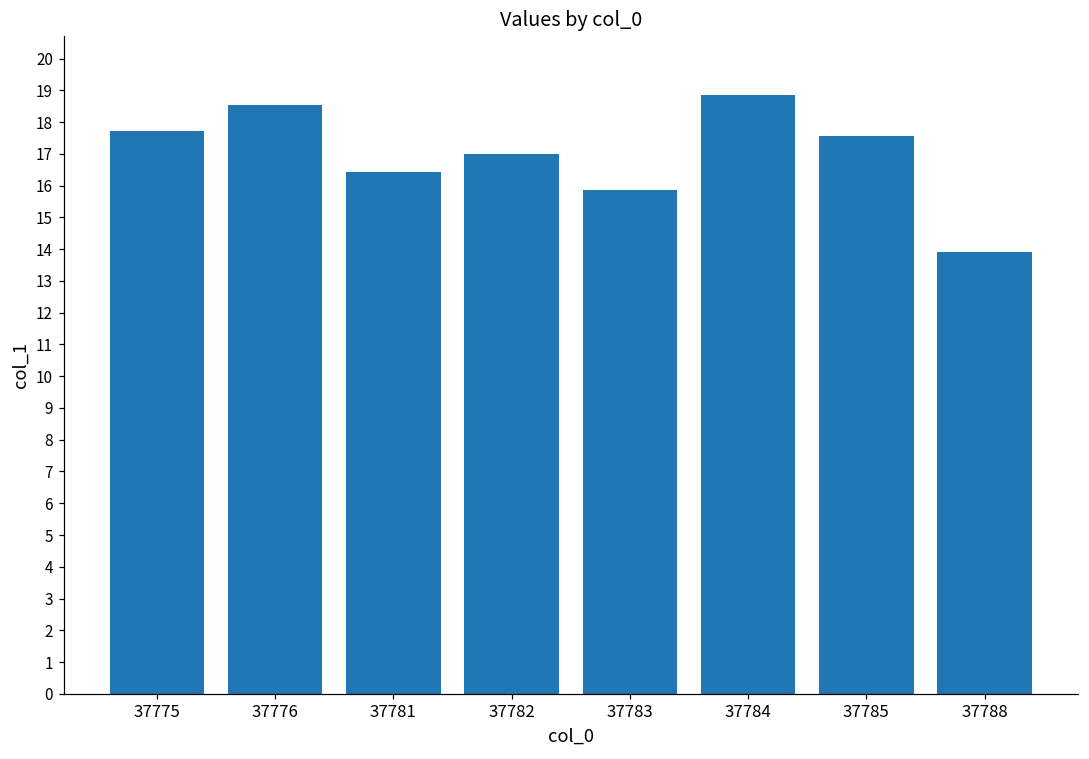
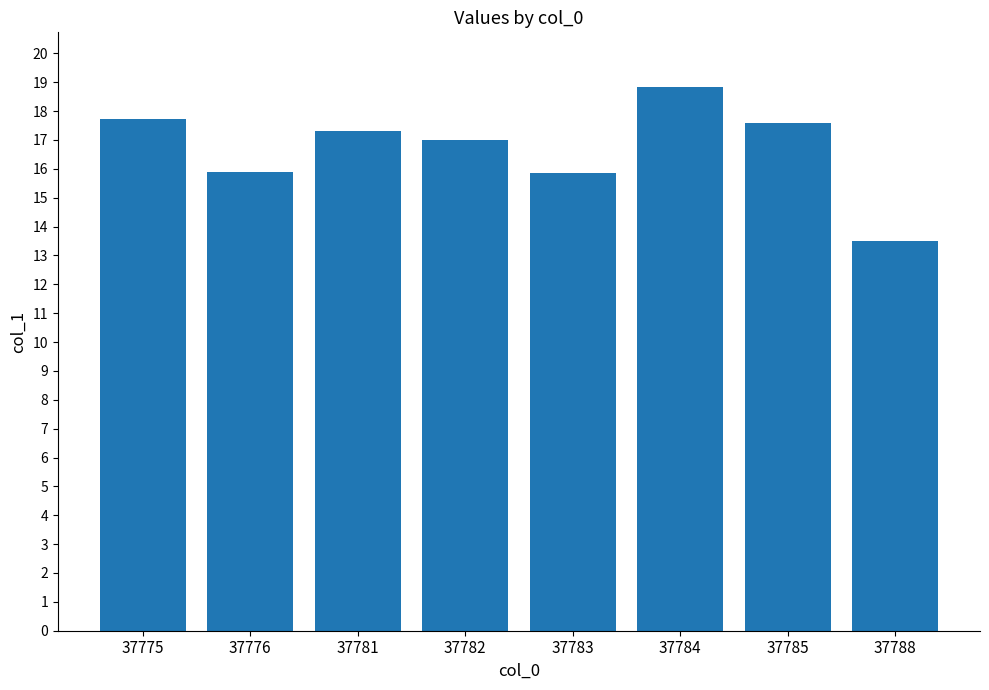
37776: 18.5 -> 15.9
37781: 16.4 -> 17.3
37788: 13.9 -> 13.5
